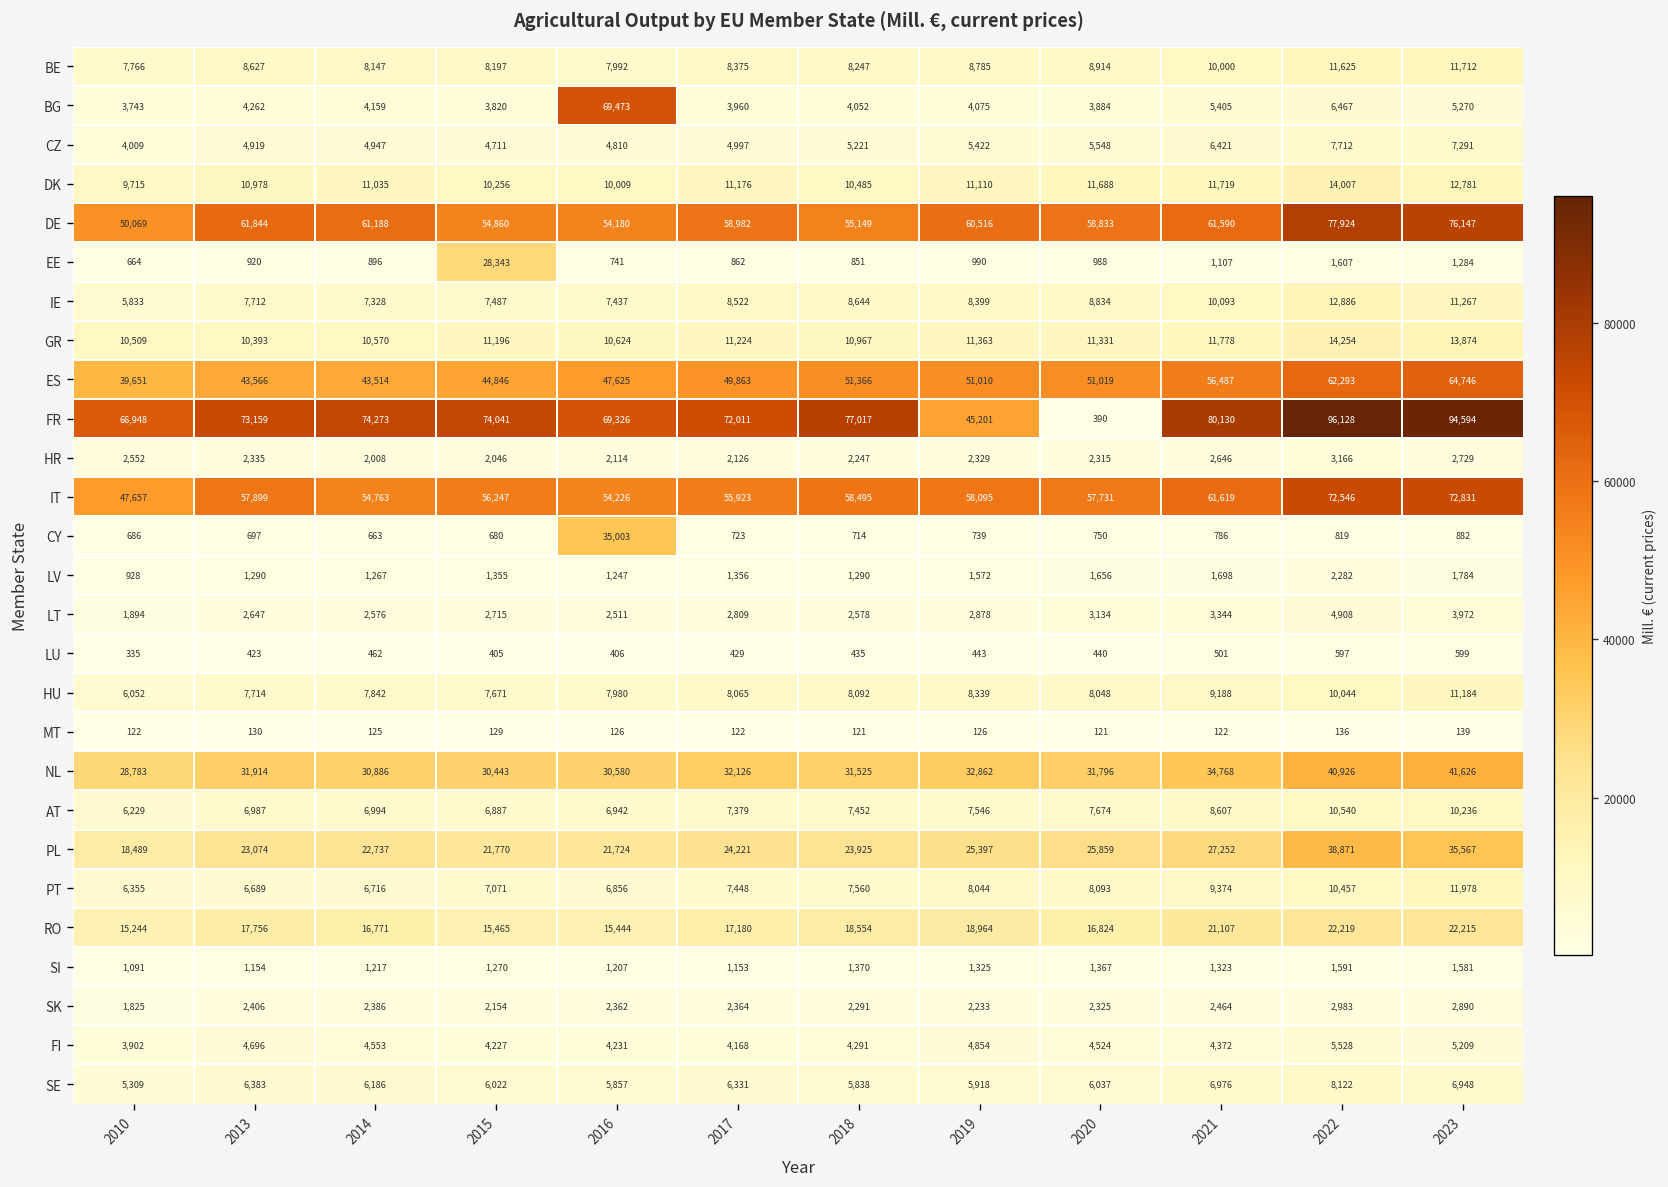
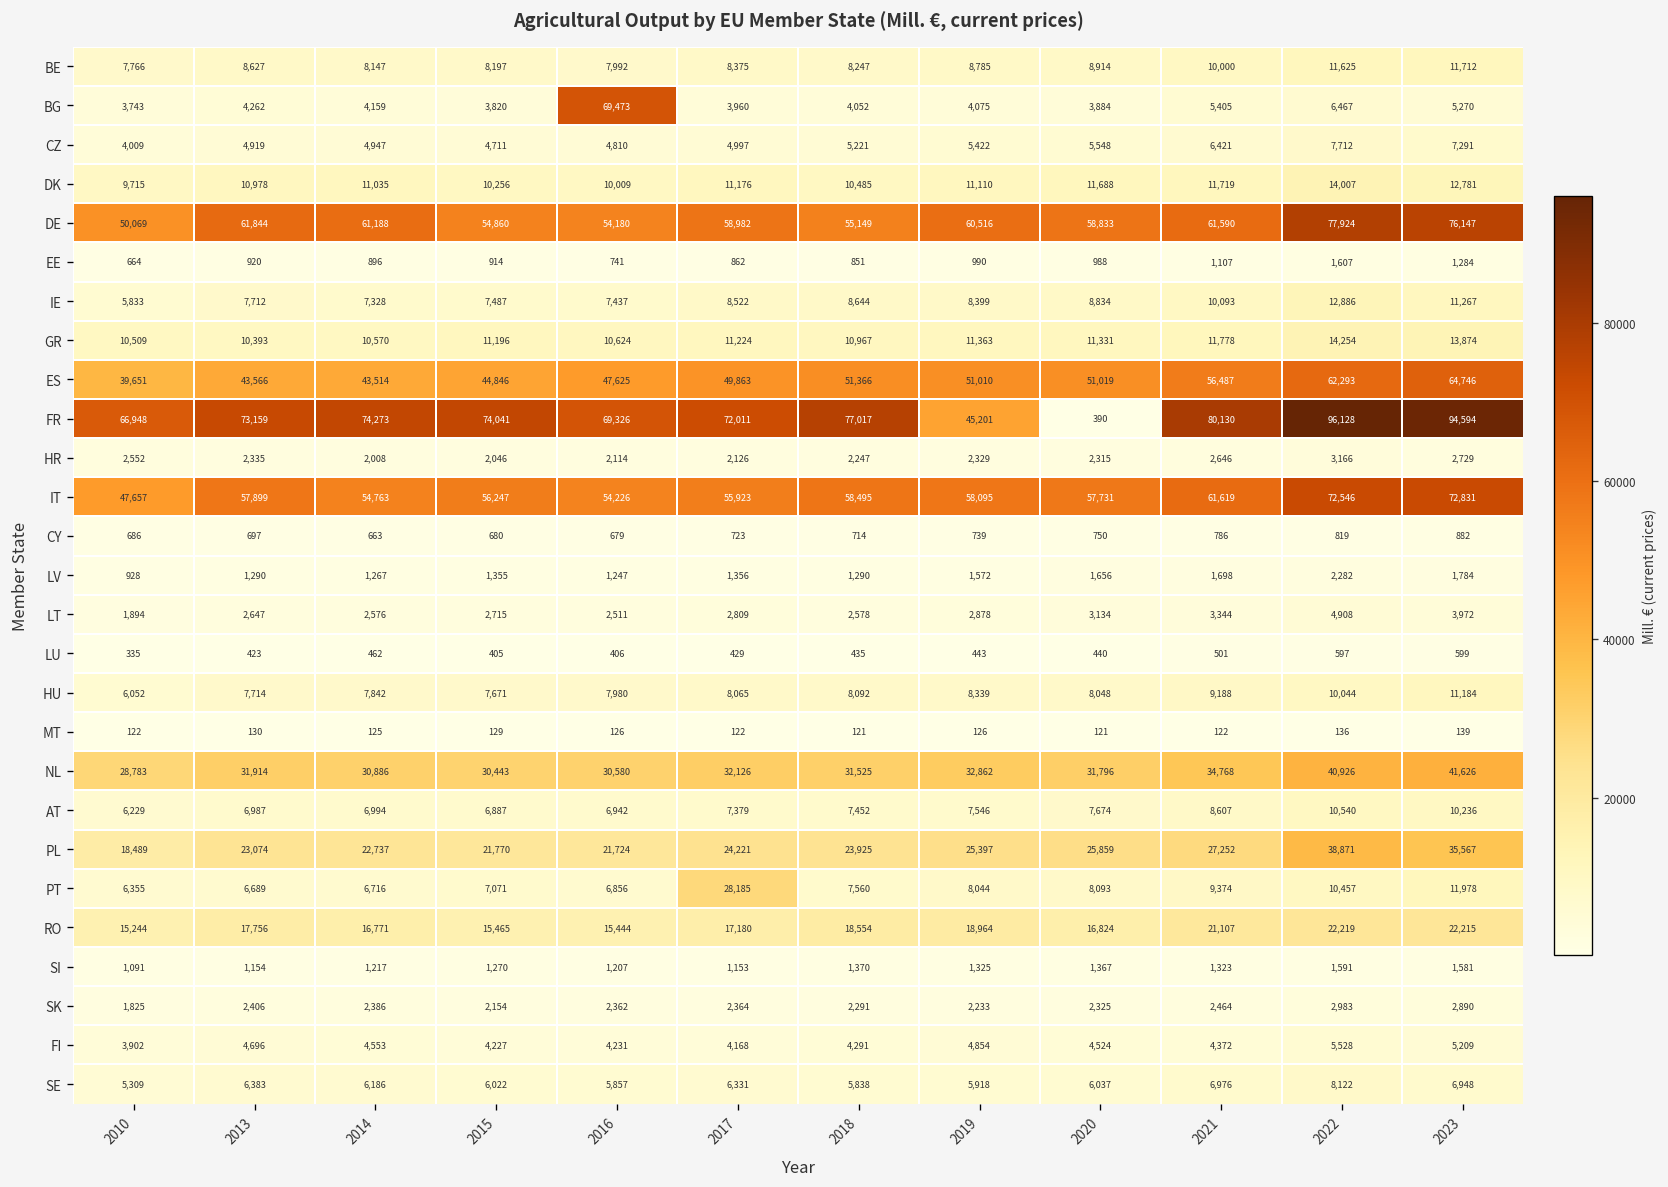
EE, 2015: 28,343 -> 914
CY, 2016: 35,003 -> 679
PT, 2017: 7,448 -> 28,185
